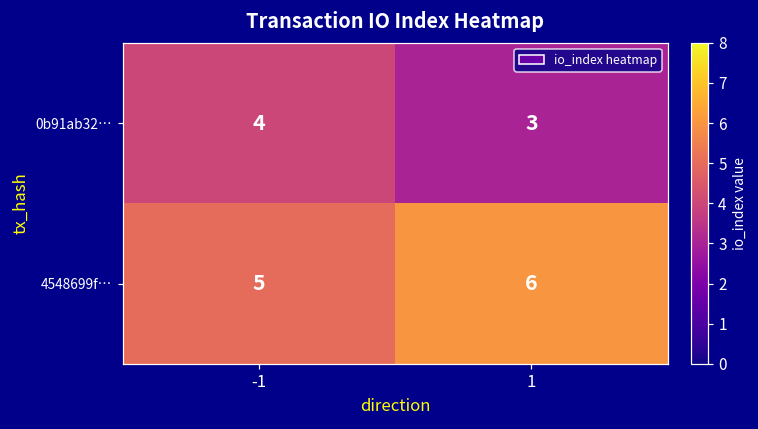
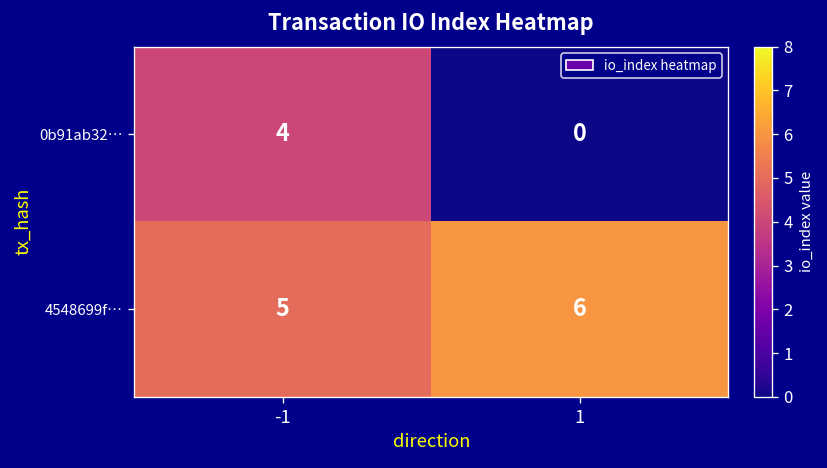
0b91ab32…, 1: 3 -> 0
